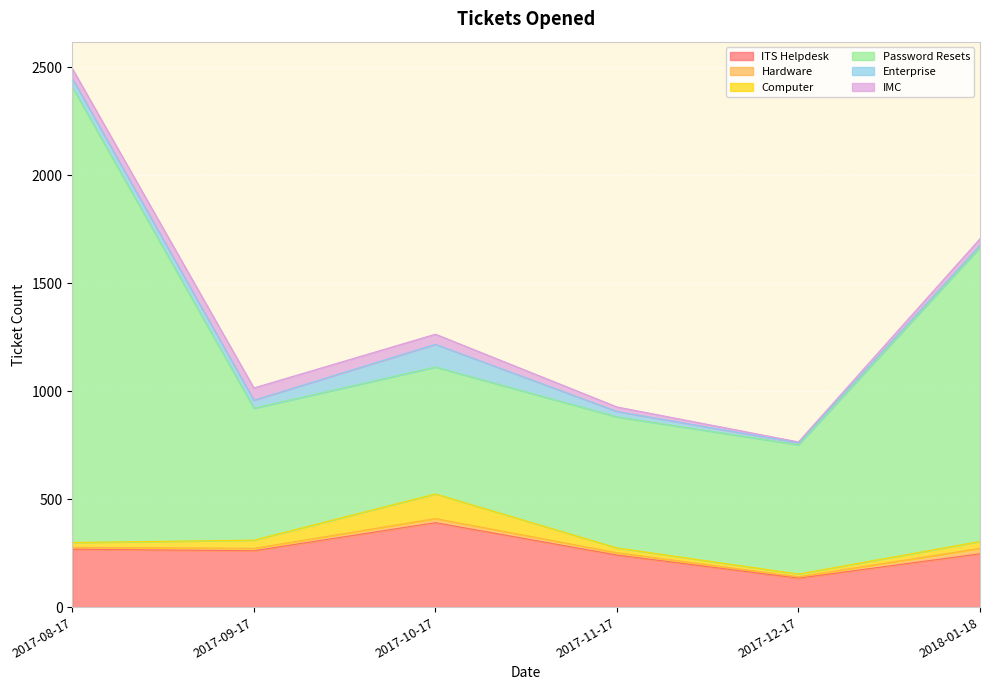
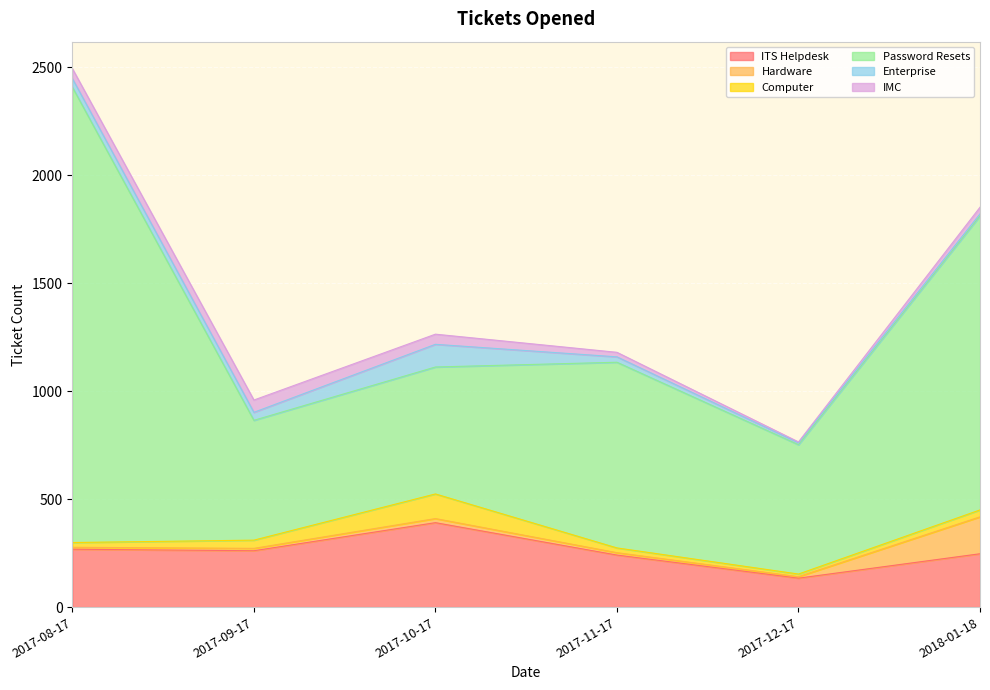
Password Resets, 2017-09-17: 610 -> 560
Password Resets, 2017-11-17: 610 -> 860
Hardware, 2018-01-18: 30 -> 170
